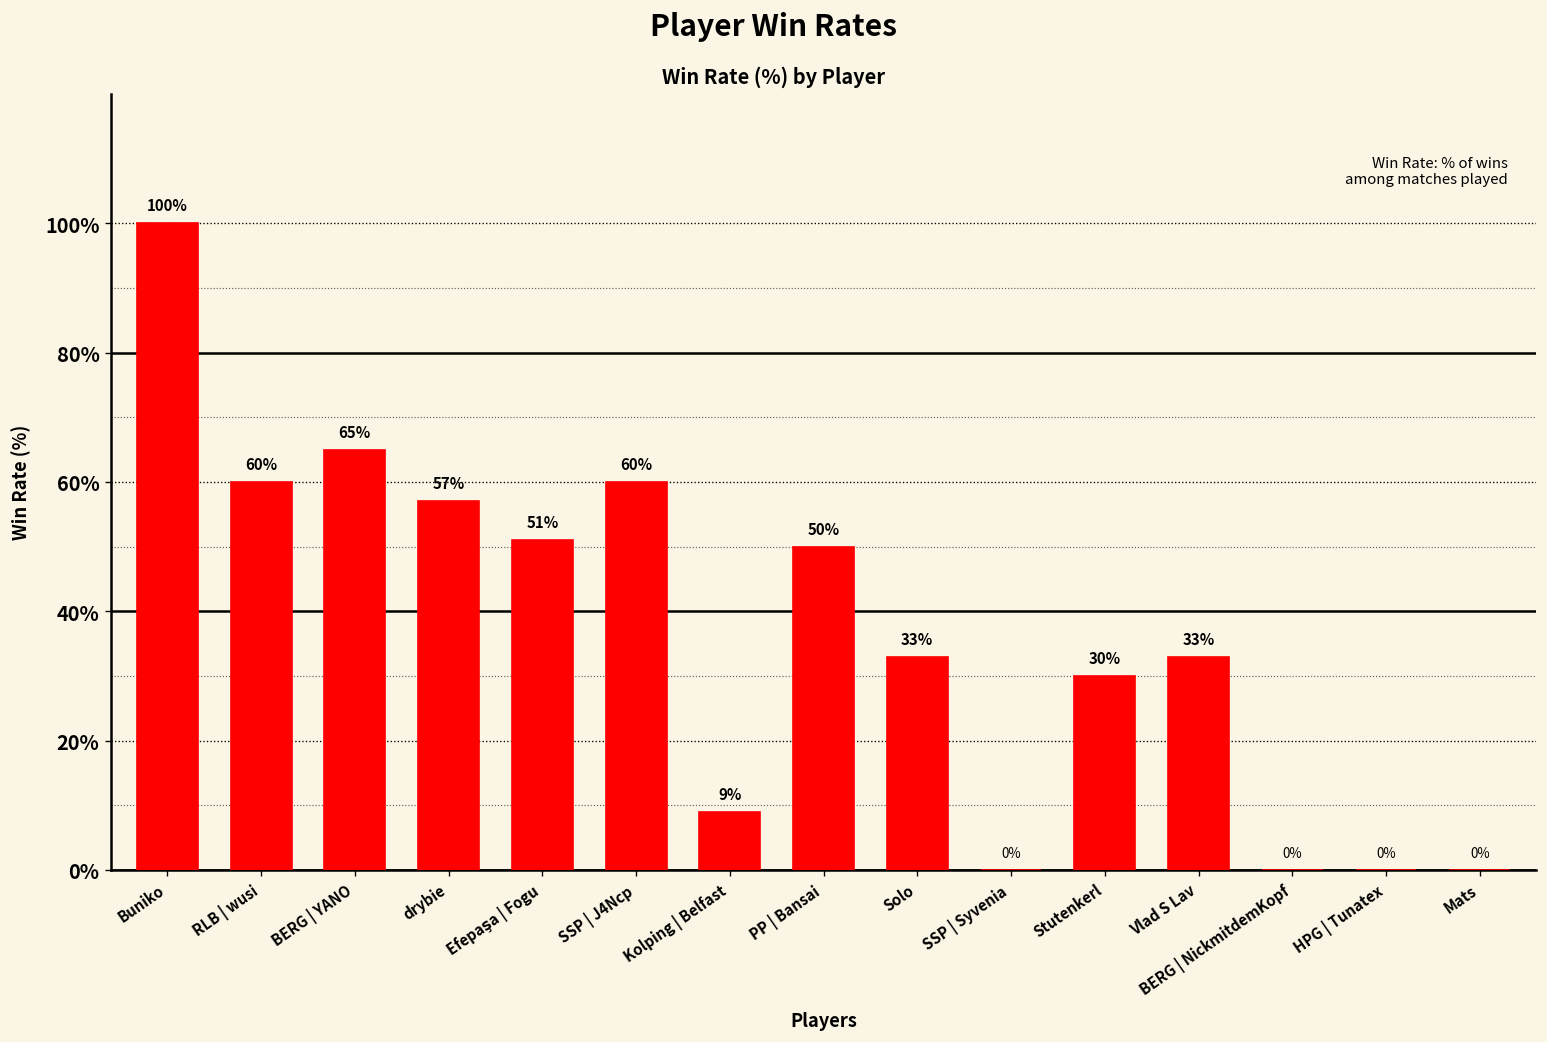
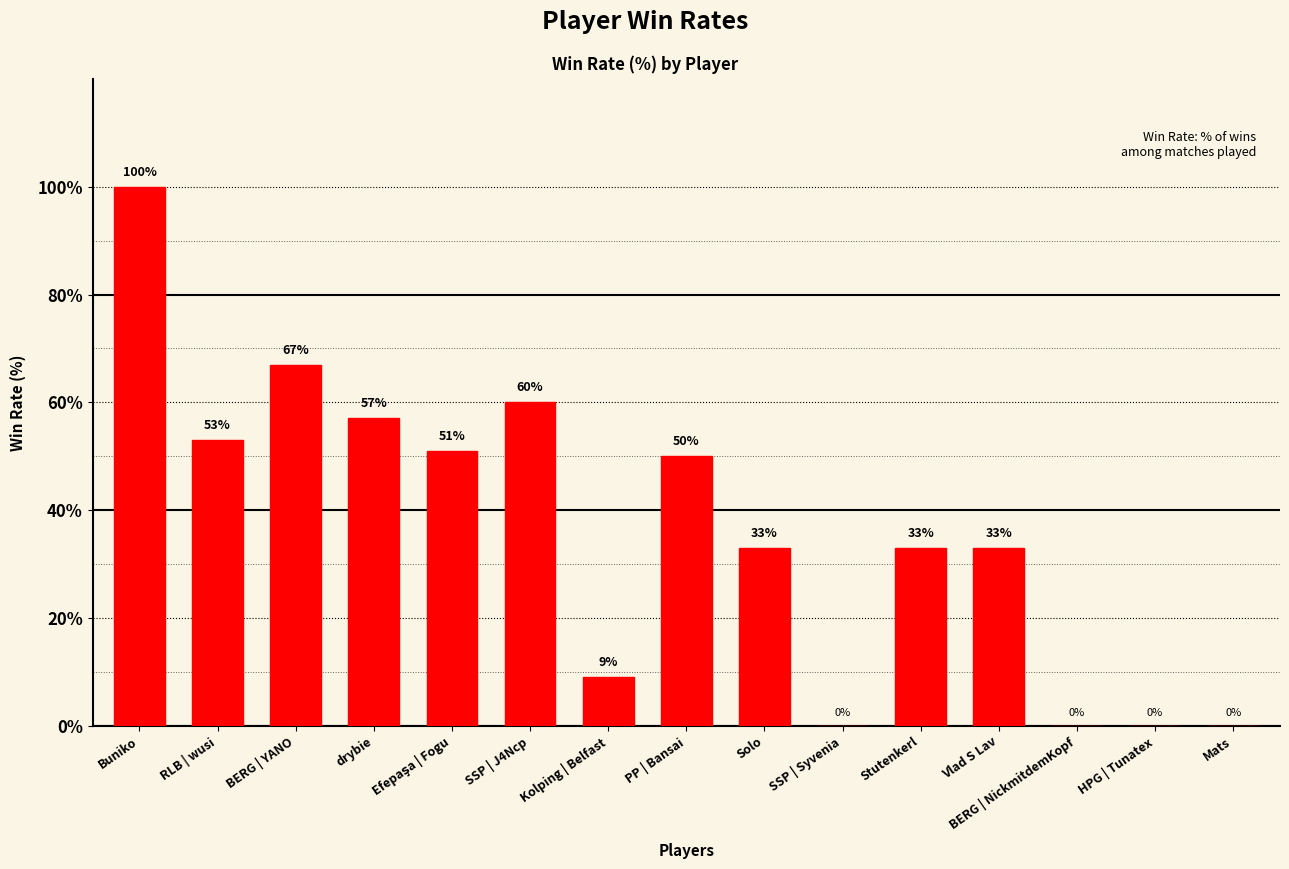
RLB | wusi: 60% -> 53%
BERG | YANO: 65% -> 67%
Stutenkerl: 30% -> 33%
